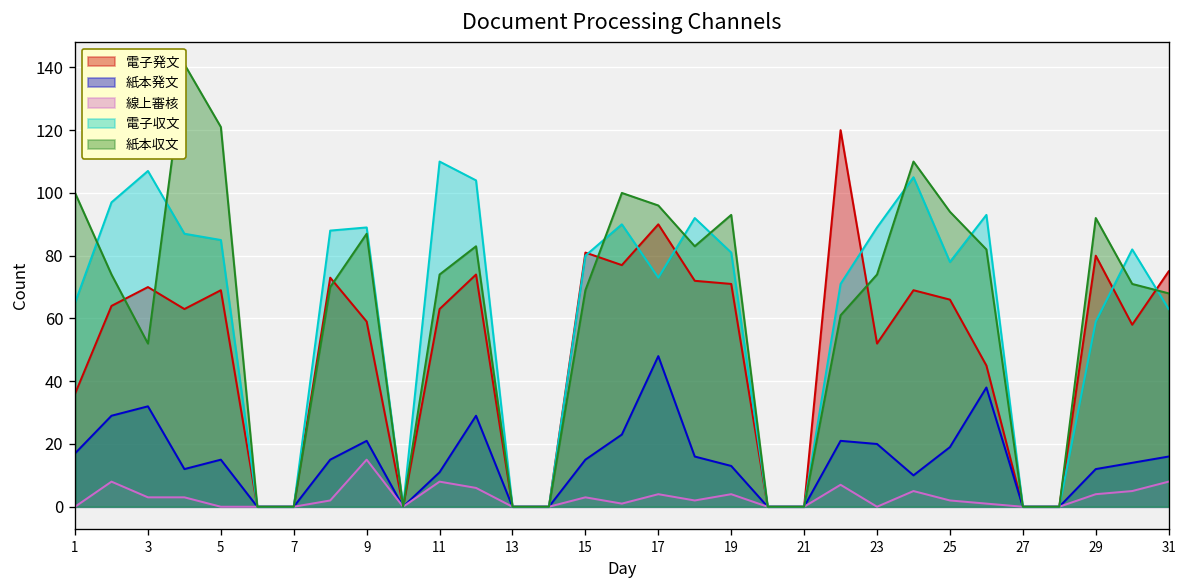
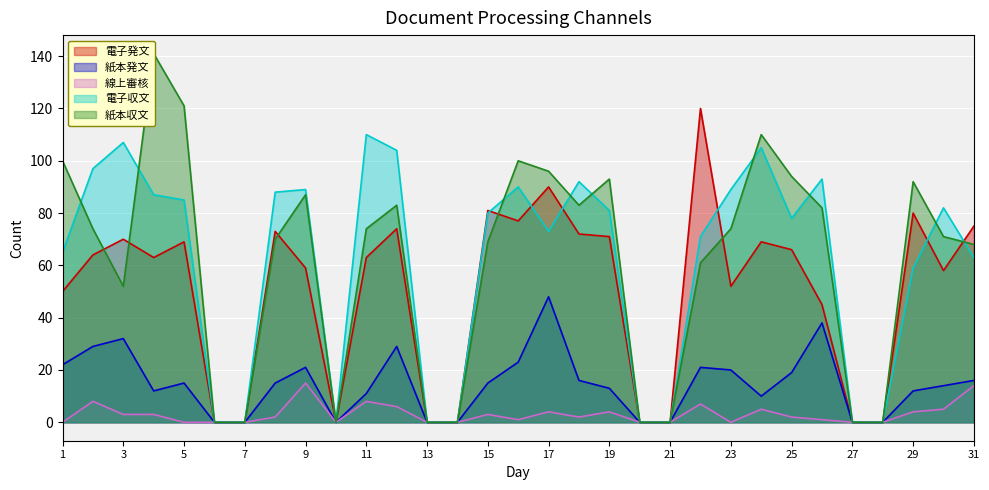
電子発文, 1: 36 -> 50
紙本発文, 1: 17 -> 22
線上審核, 31: 8 -> 14
